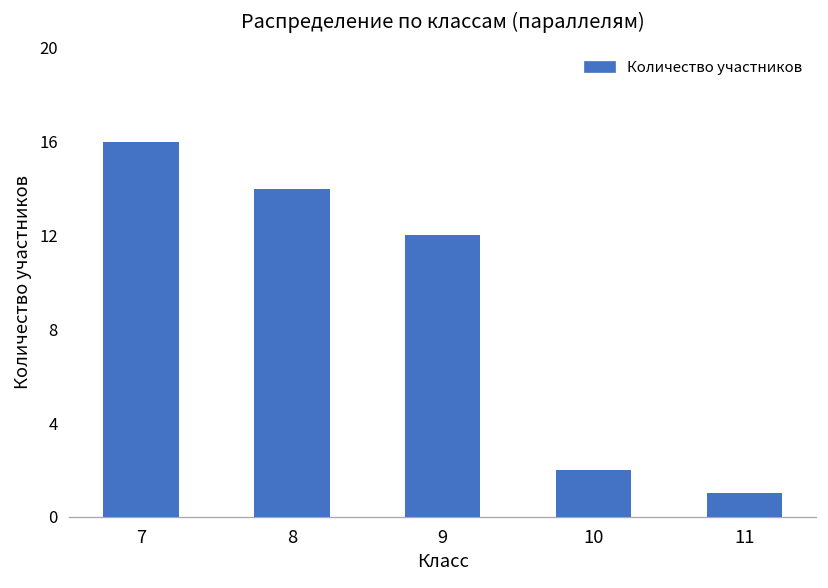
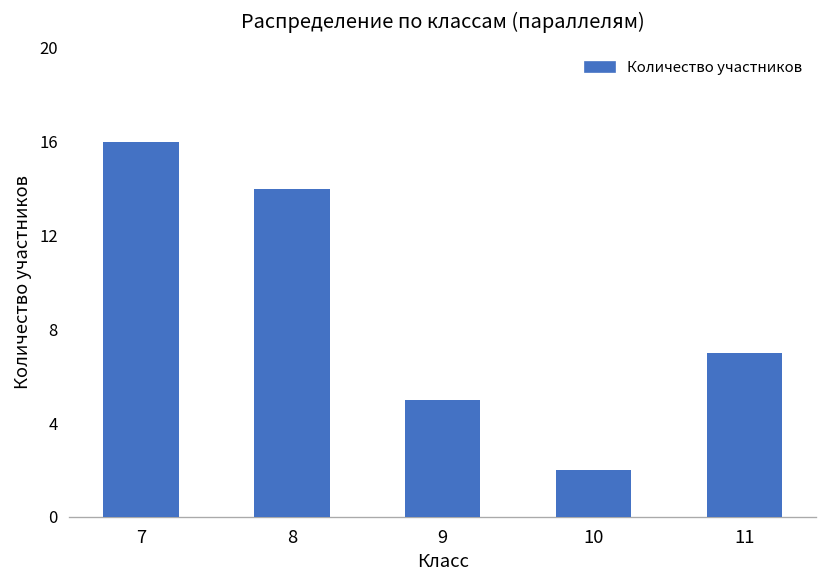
9: 12 -> 5
11: 1 -> 7
